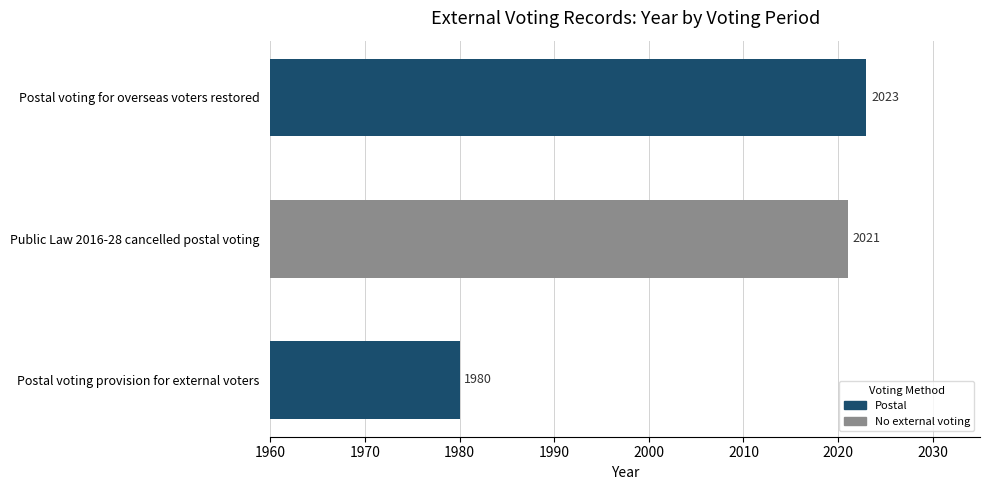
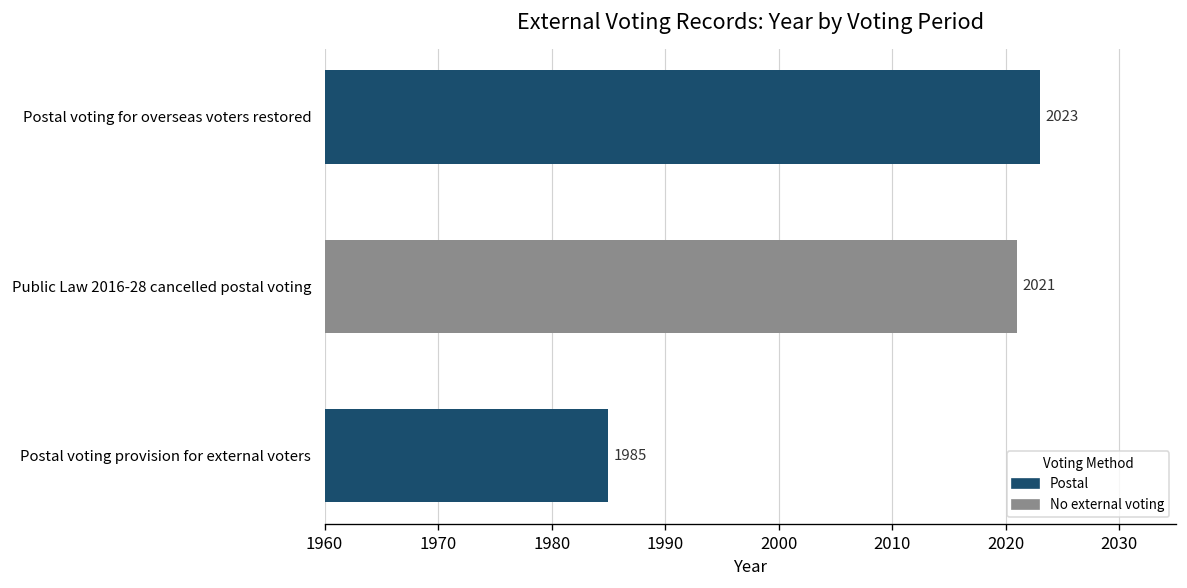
Postal voting provision for external voters: 1980 -> 1985
